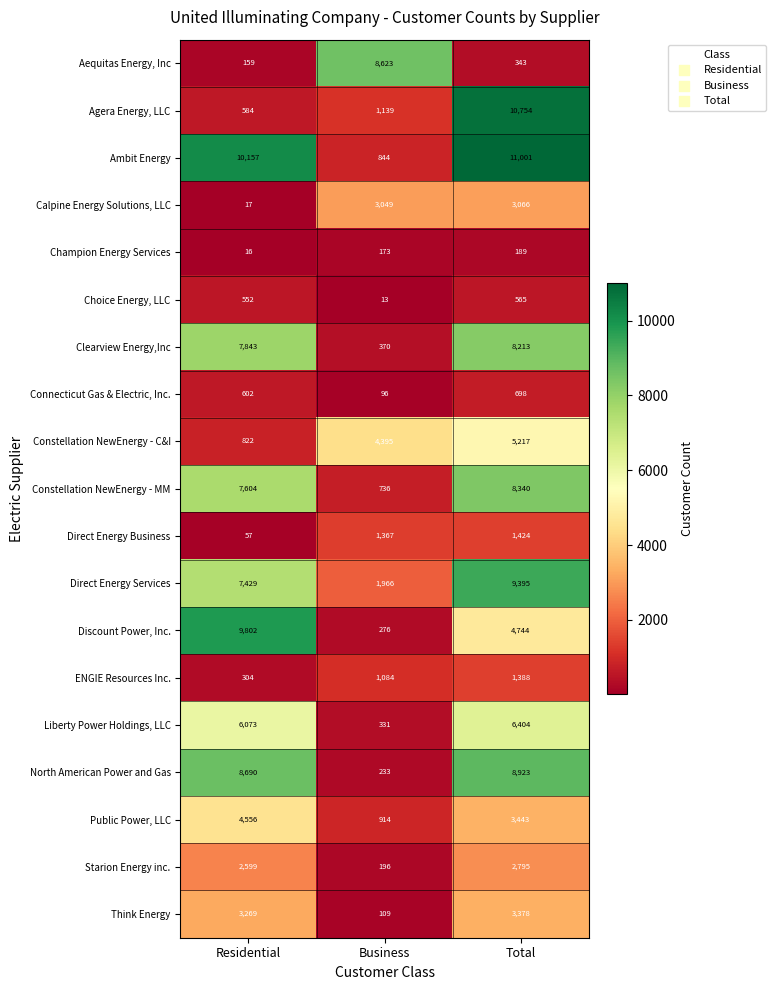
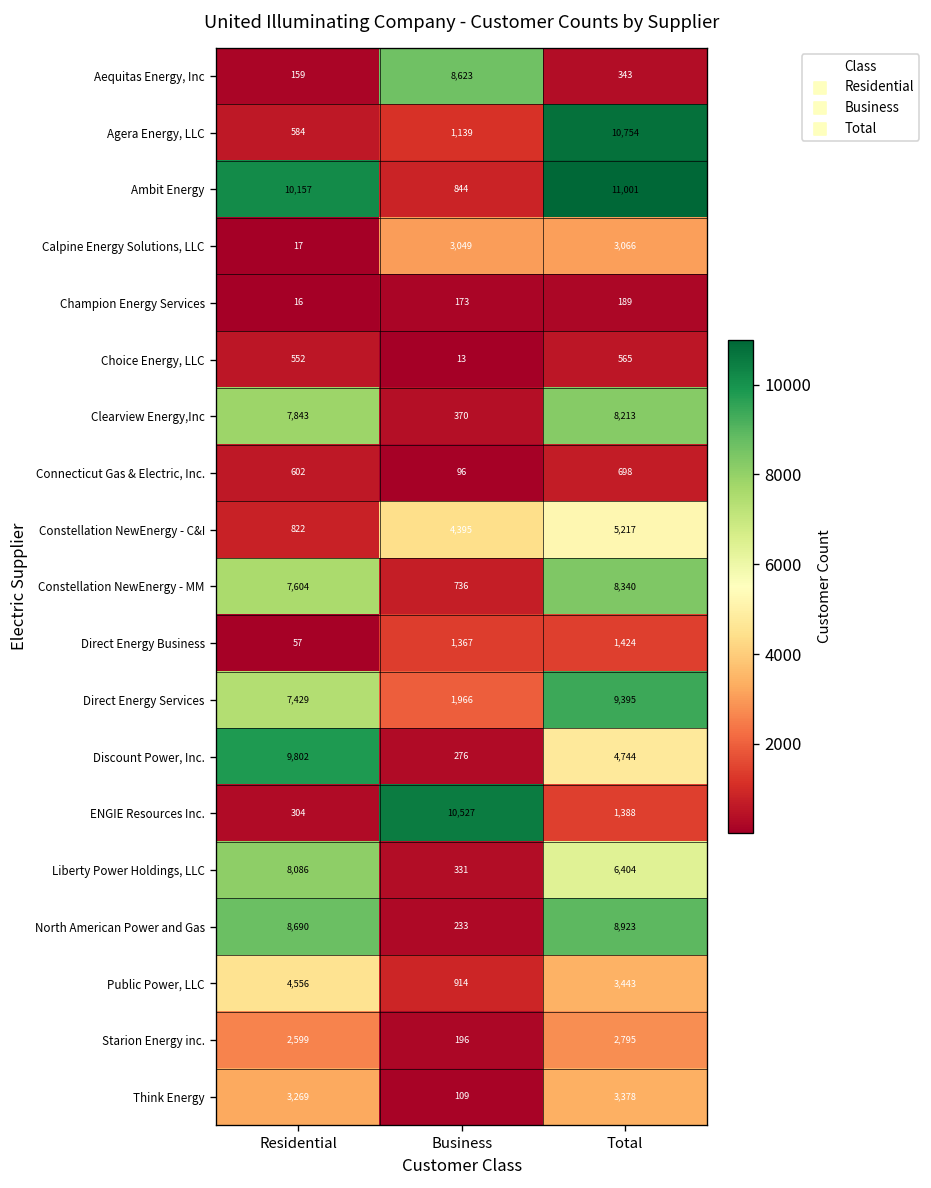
ENGIE Resources Inc., Business: 1,084 -> 10,527
Liberty Power Holdings, LLC, Residential: 6,073 -> 8,086
